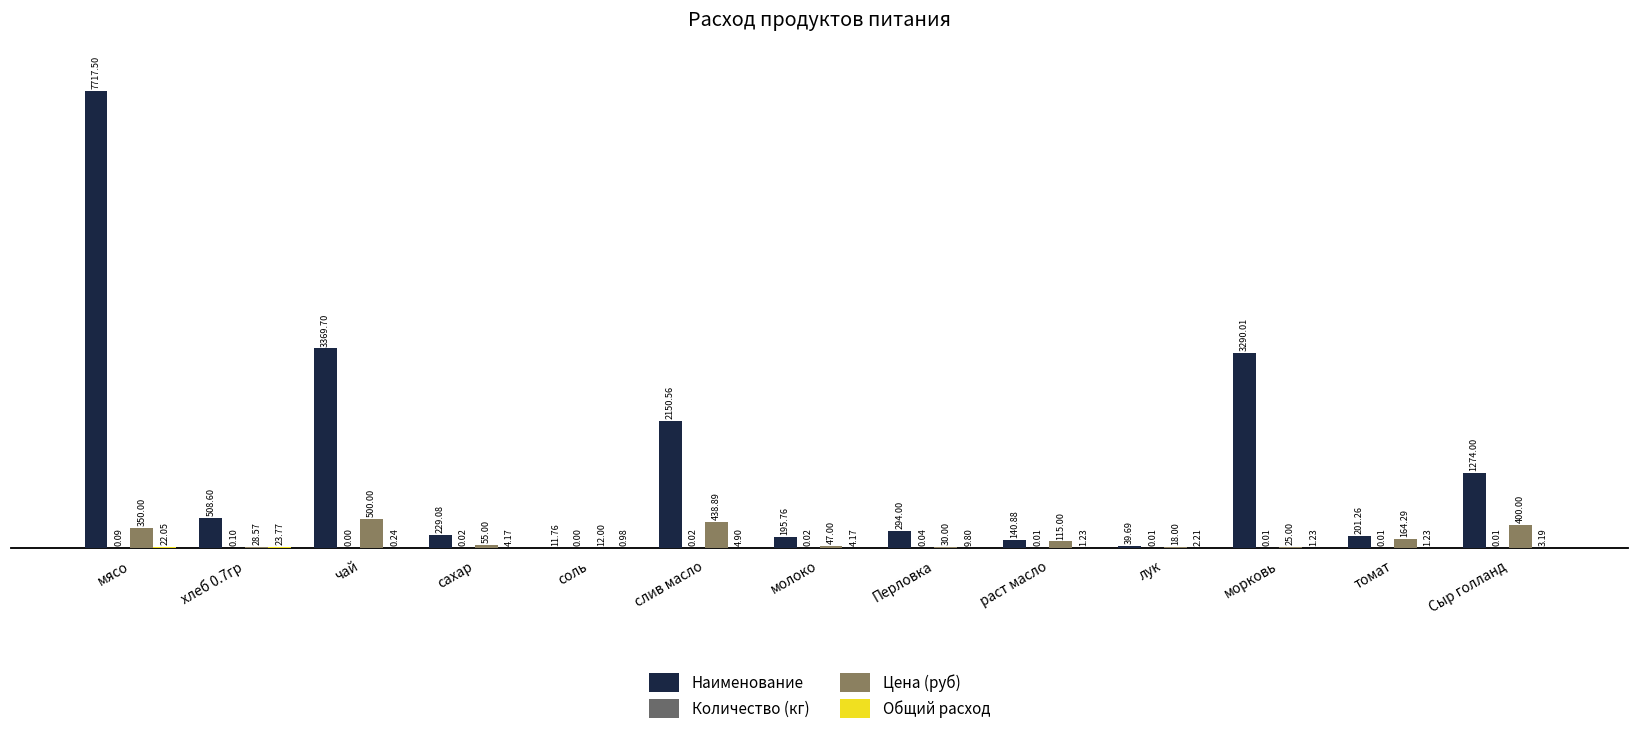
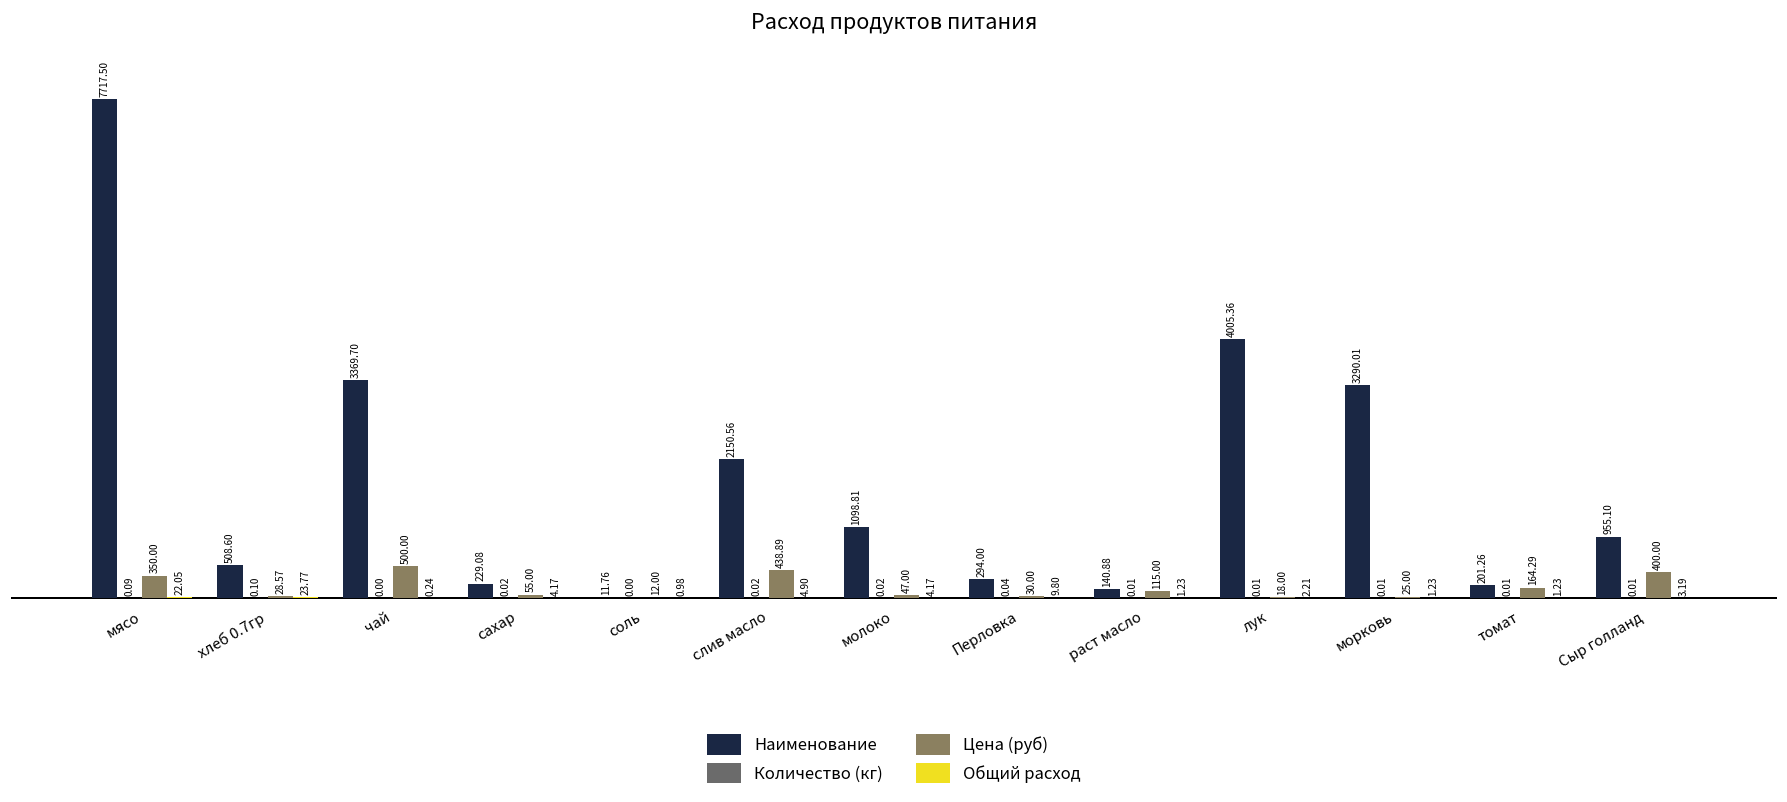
Наименование, молоко: 195.76 -> 1098.81
Наименование, лук: 39.69 -> 4005.36
Наименование, Сыр голланд: 1274.00 -> 955.10
